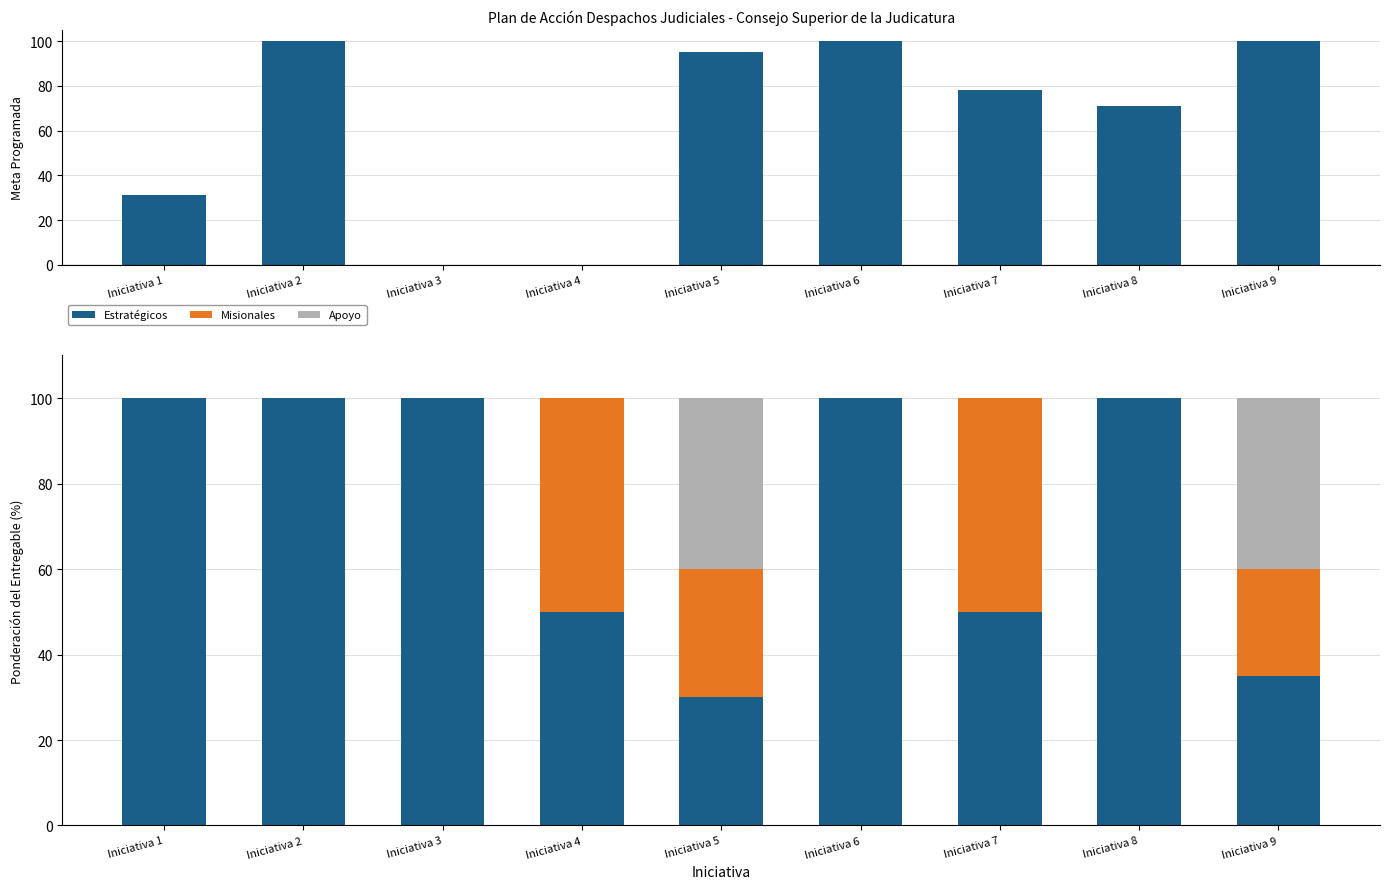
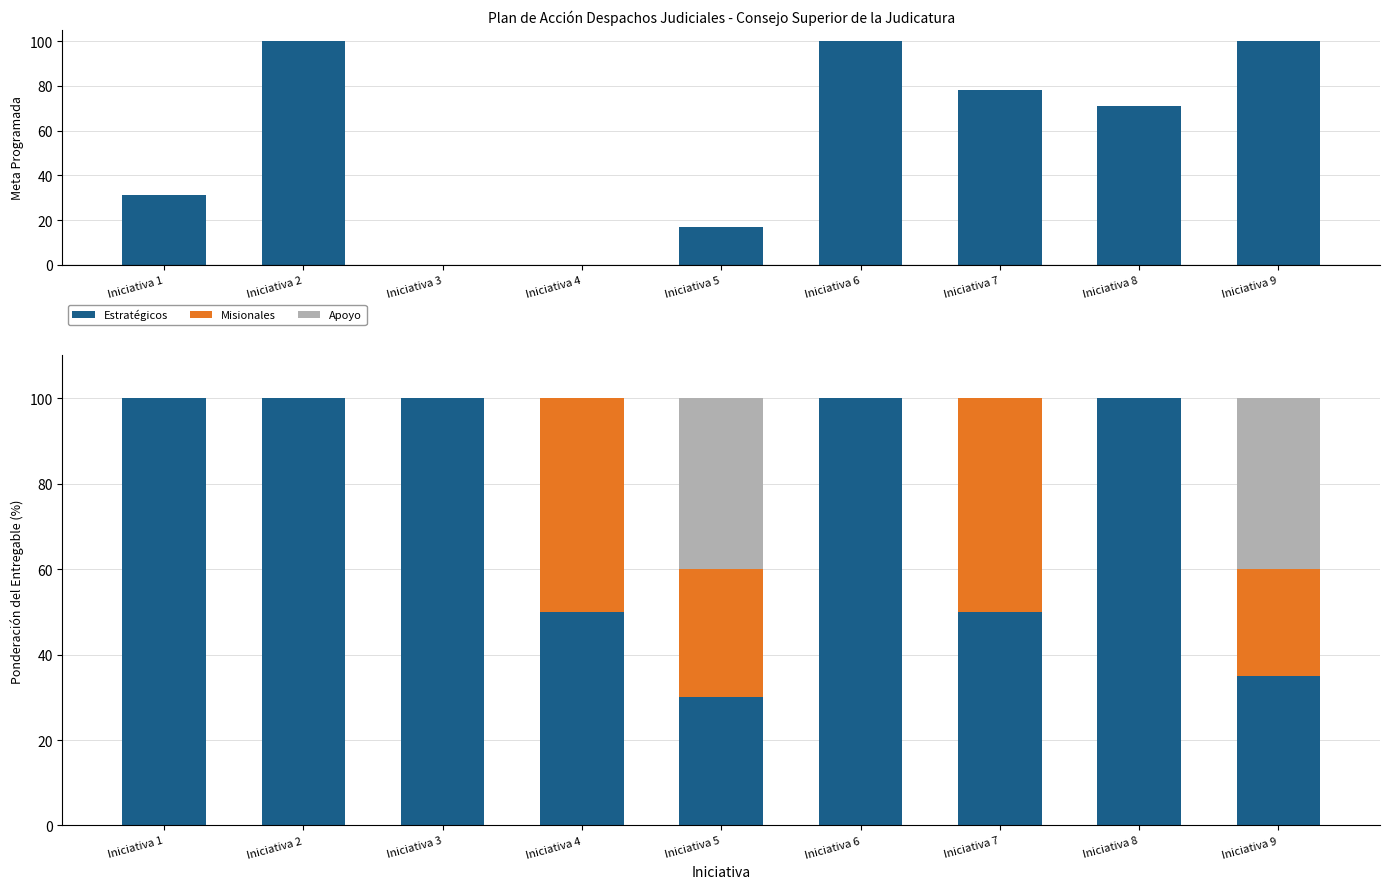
Plan de Acción Despachos Judiciales - Consejo Superior de la Judicatura, Iniciativa 5: 95 -> 17
